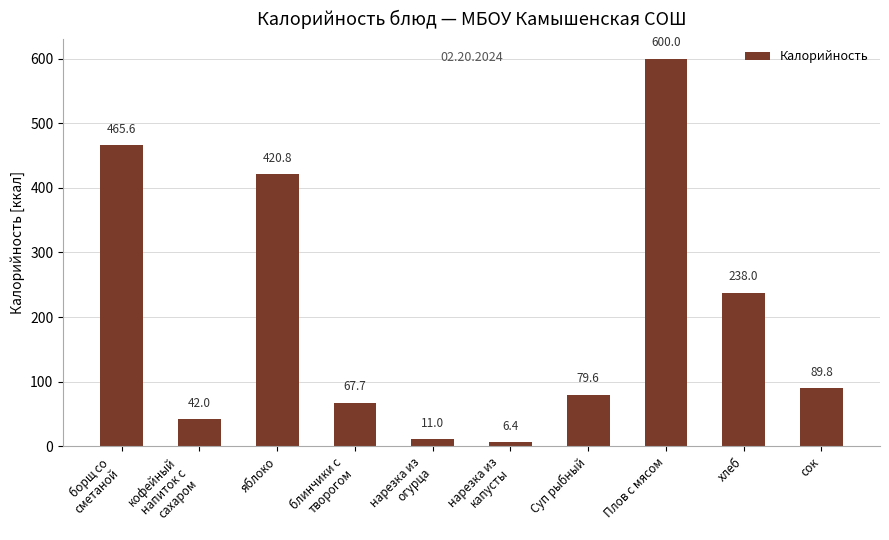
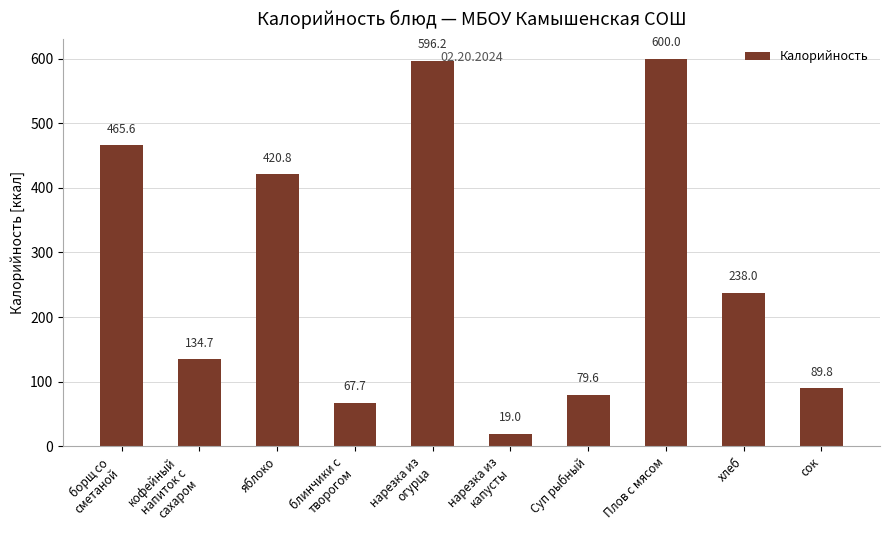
кофейный напиток с сахаром: 42.0 -> 134.7
нарезка из огурца: 11.0 -> 596.2
нарезка из капусты: 6.4 -> 19.0
